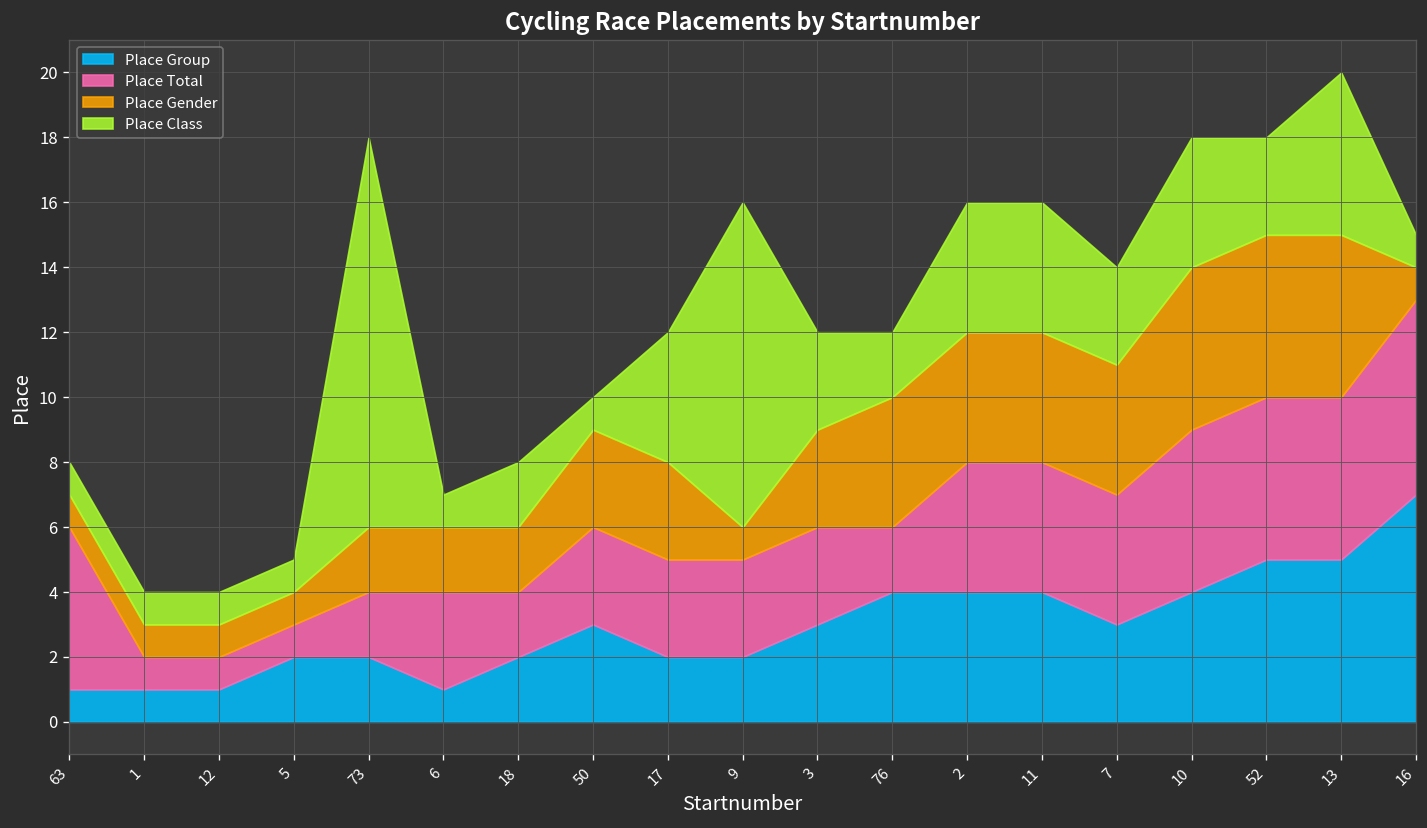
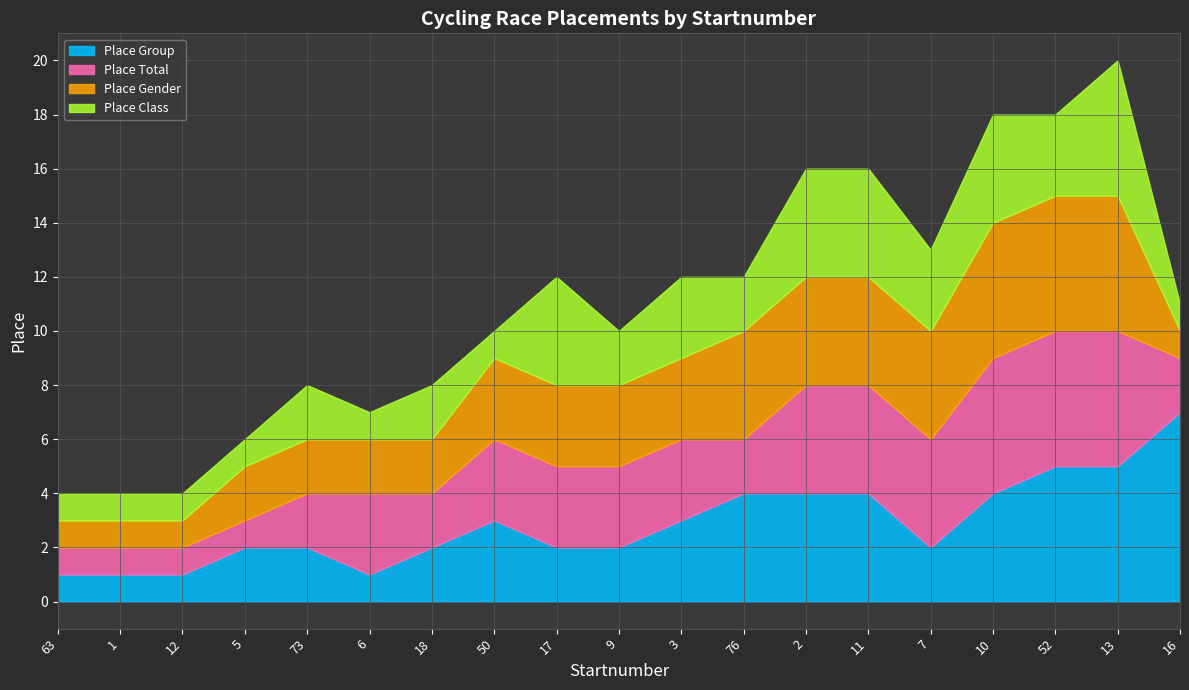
Place Total, 63: 5 -> 1
Place Gender, 5: 1 -> 2
Place Class, 73: 12 -> 2
Place Gender, 9: 1 -> 3
Place Class, 9: 10 -> 2
Place Group, 7: 3 -> 2
Place Total, 16: 6 -> 2
